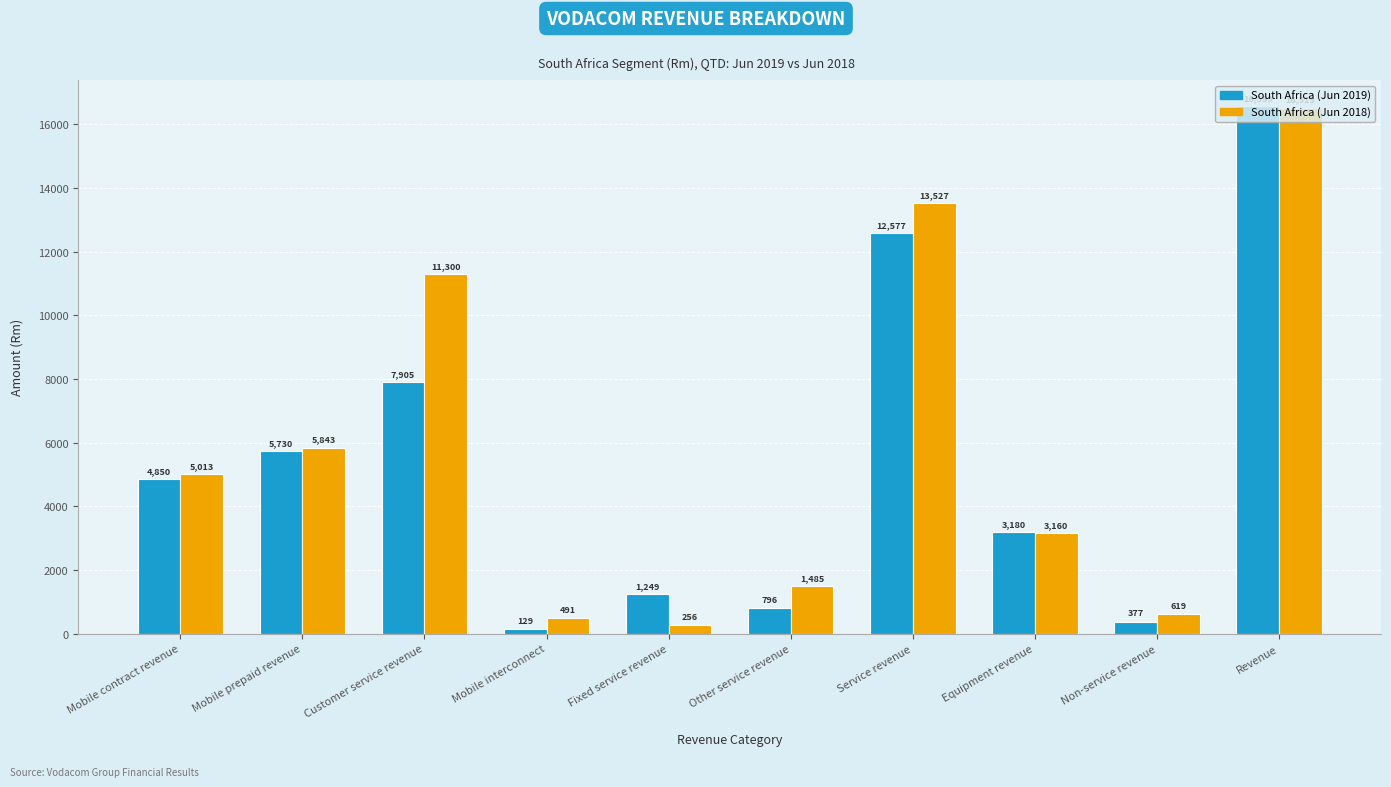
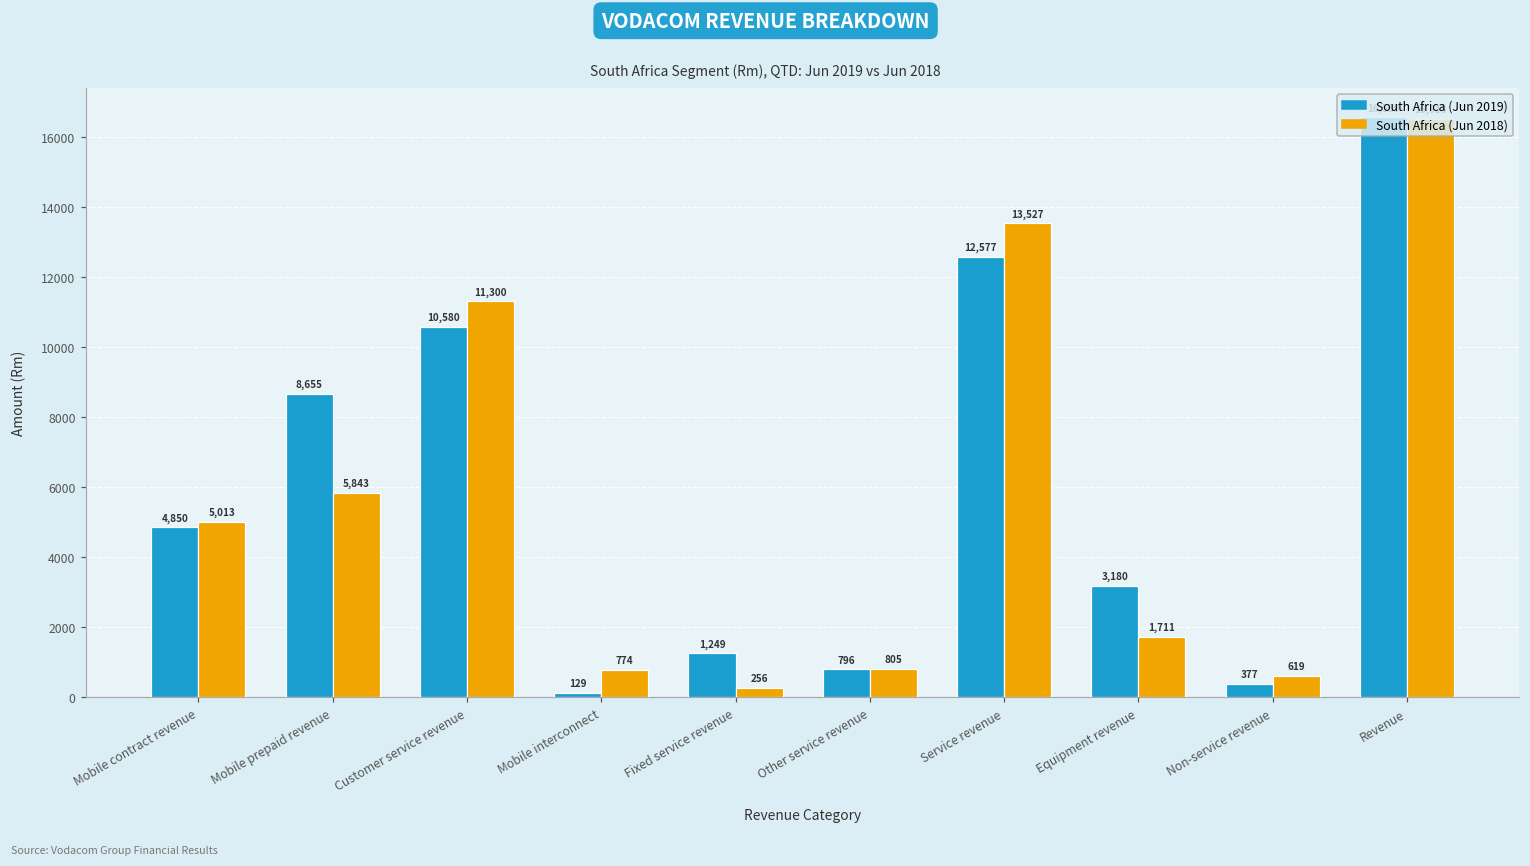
South Africa (Jun 2019), Mobile prepaid revenue: 5,730 -> 8,655
South Africa (Jun 2019), Customer service revenue: 7,905 -> 10,580
South Africa (Jun 2018), Mobile interconnect: 491 -> 774
South Africa (Jun 2018), Other service revenue: 1,485 -> 805
South Africa (Jun 2018), Equipment revenue: 3,160 -> 1,711
